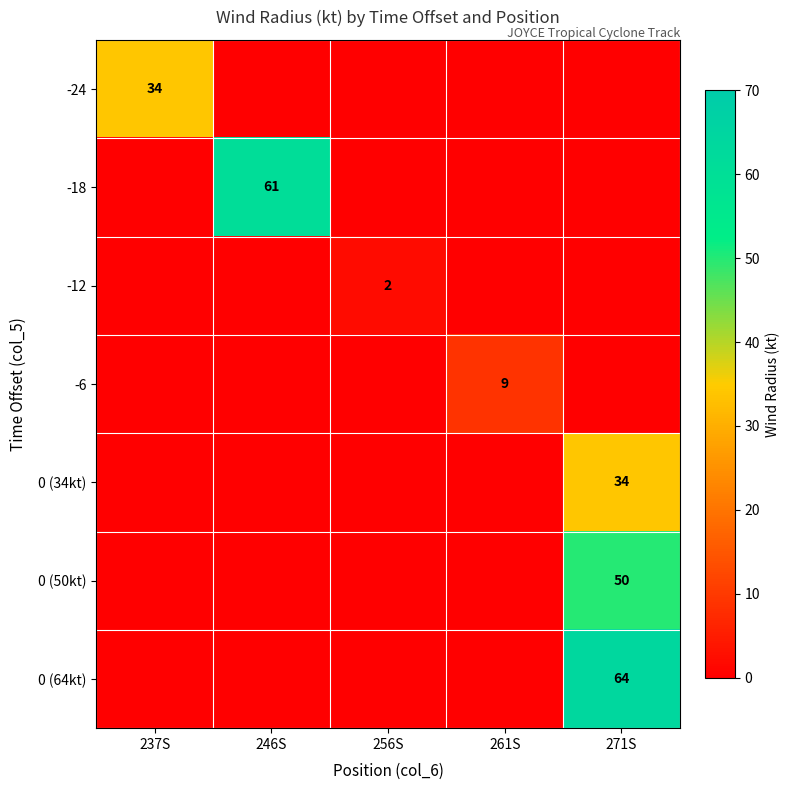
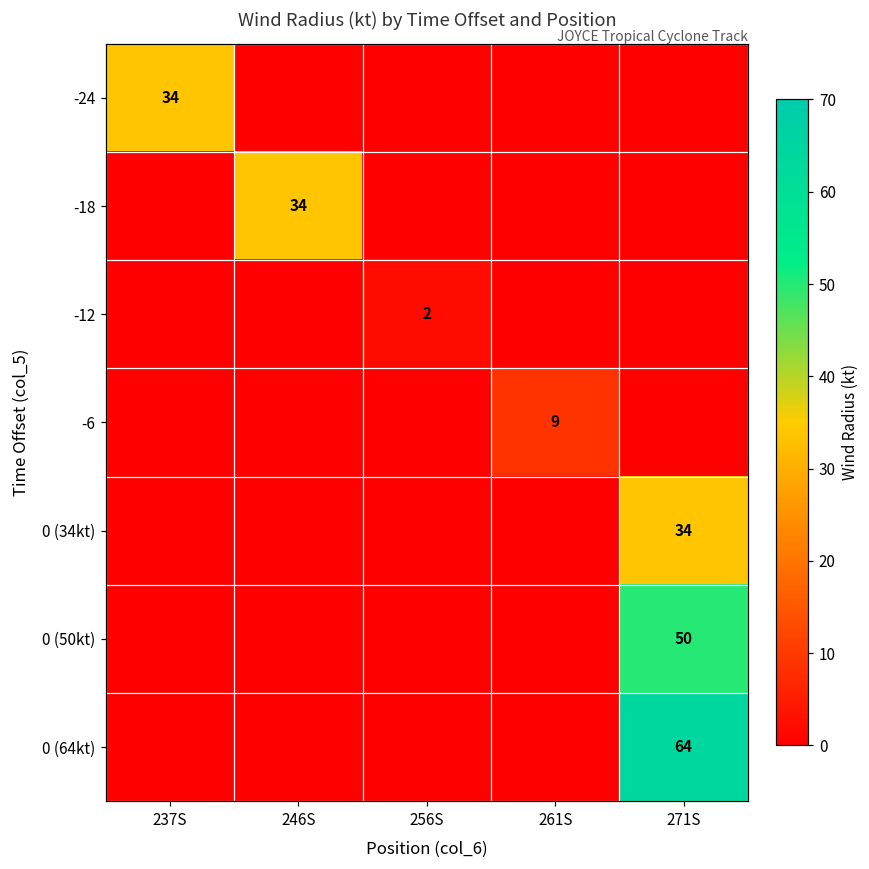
-18, 246S: 61 -> 34
